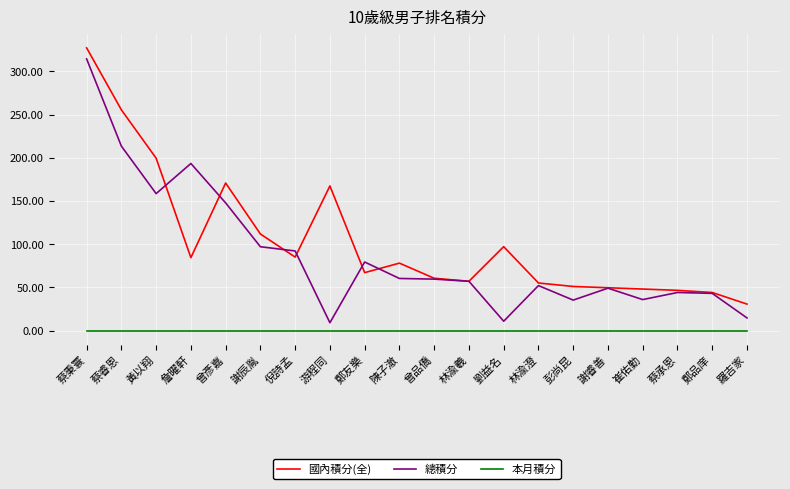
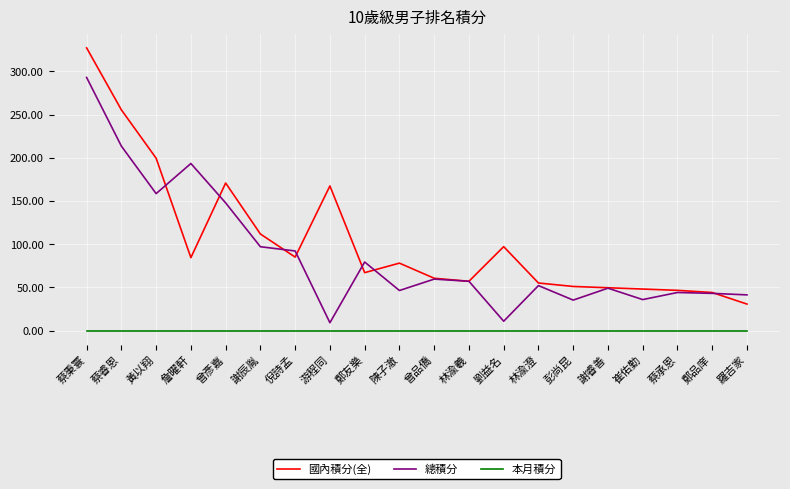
總積分, 蔡秉寰: 310 -> 290
總積分, 陳子澈: 60 -> 50
總積分, 羅吉家: 10 -> 40
